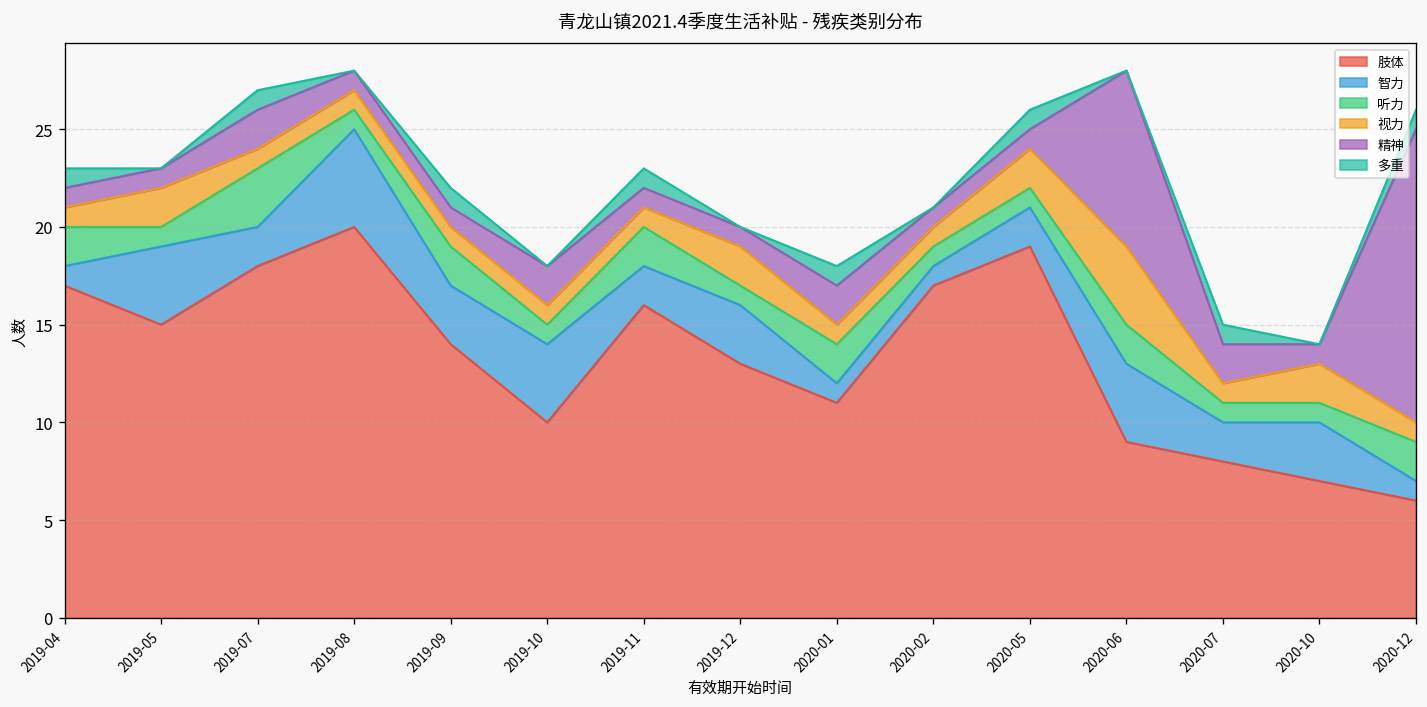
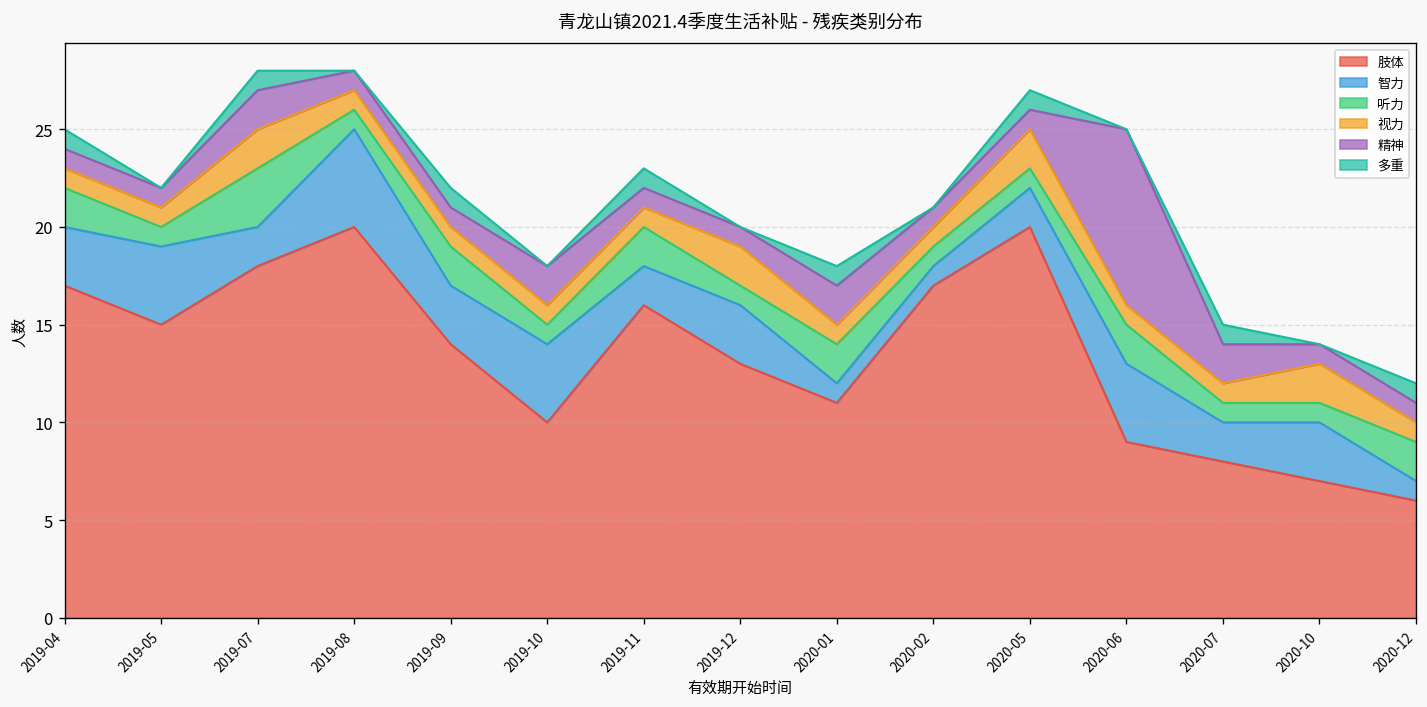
智力, 2019-04: 1 -> 3
视力, 2019-05: 2 -> 1
视力, 2019-07: 1 -> 2
肢体, 2020-05: 19 -> 20
视力, 2020-06: 4 -> 1
精神, 2020-12: 15 -> 1
